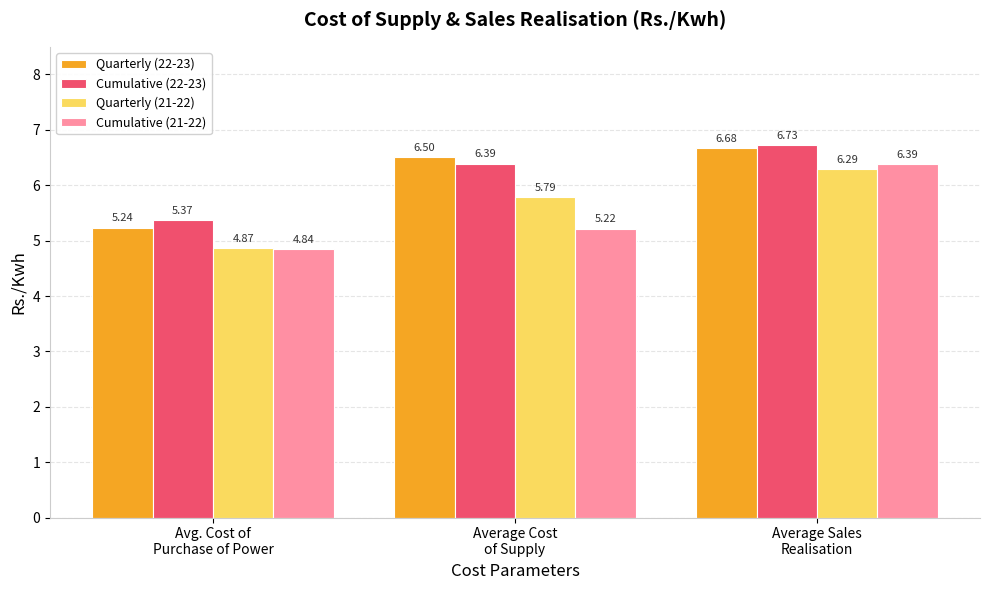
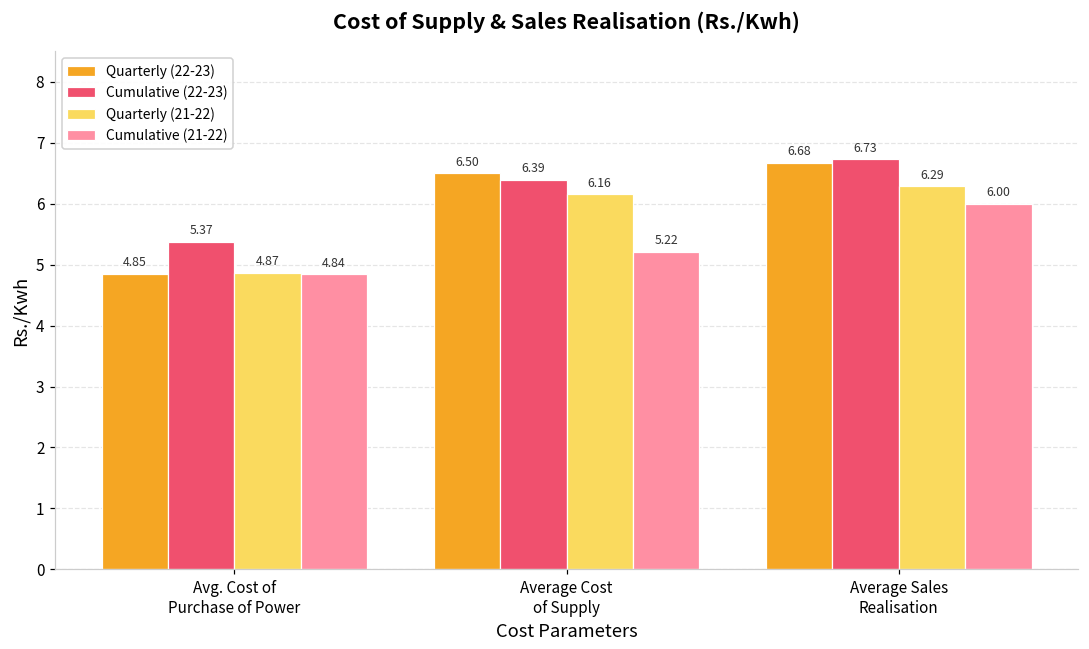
Quarterly (22-23), Avg. Cost of Purchase of Power: 5.24 -> 4.85
Quarterly (21-22), Average Cost of Supply: 5.79 -> 6.16
Cumulative (21-22), Average Sales Realisation: 6.39 -> 6.00
